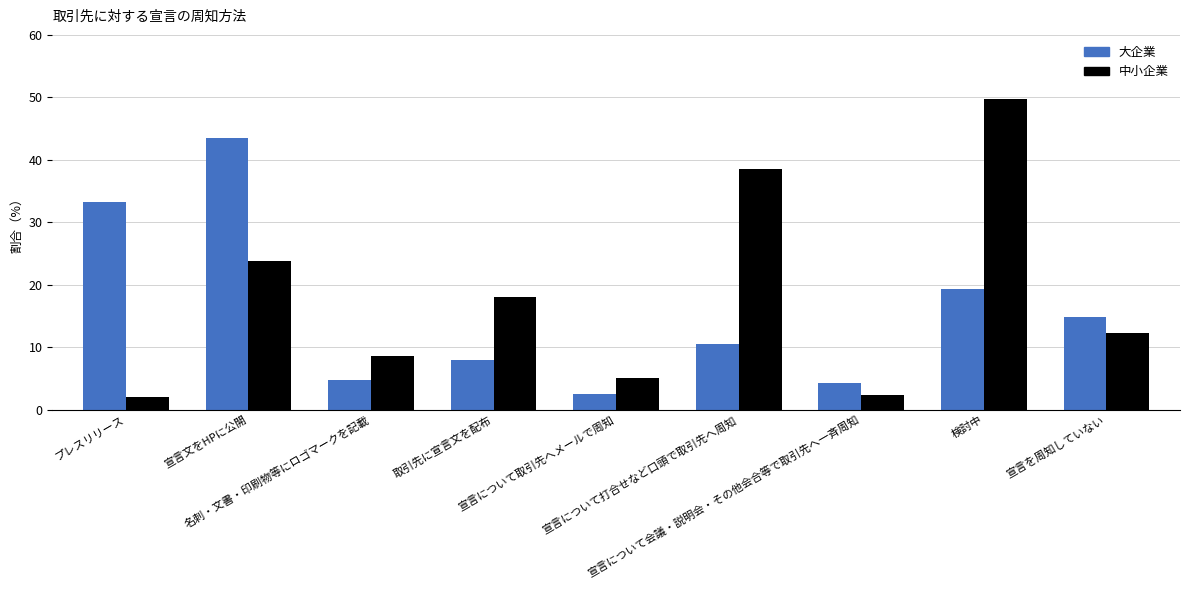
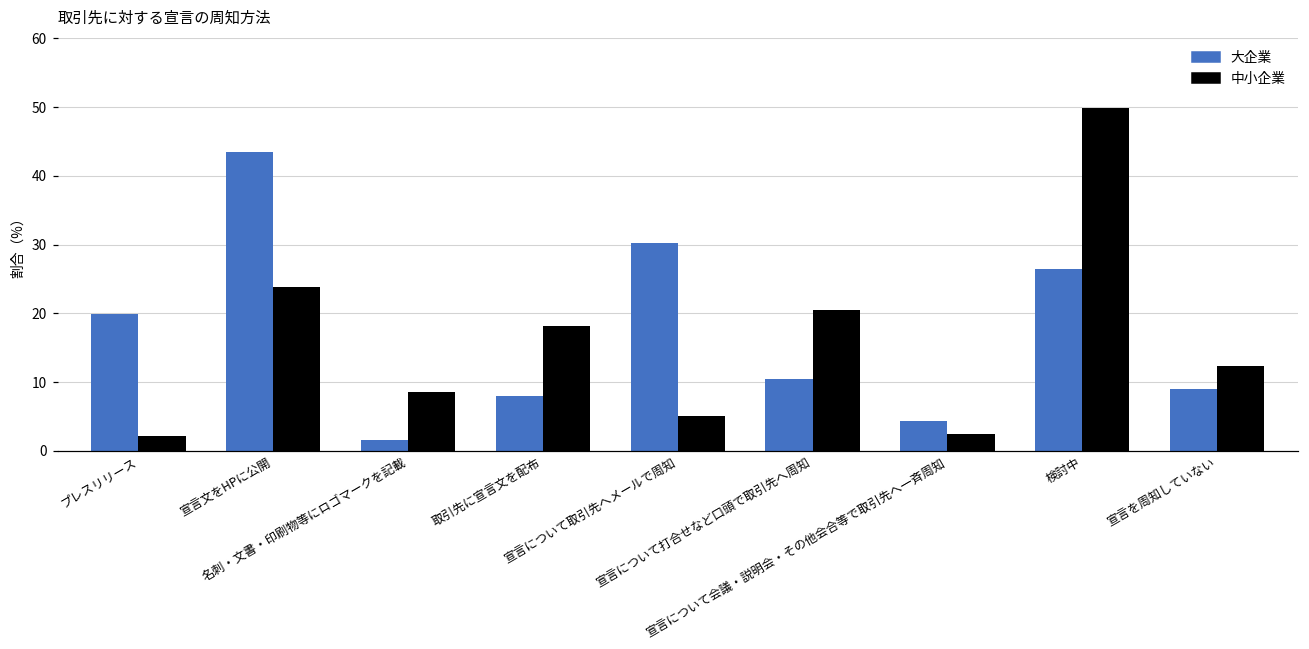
大企業, プレスリリース: 33 -> 20
大企業, 名刺・文書・印刷物等にロゴマークを記載: 5 -> 2
大企業, 宣言について取引先へメールで周知: 3 -> 30
中小企業, 宣言について打合せなど口頭で取引先へ周知: 39 -> 21
大企業, 検討中: 19 -> 26
大企業, 宣言を周知していない: 15 -> 9
